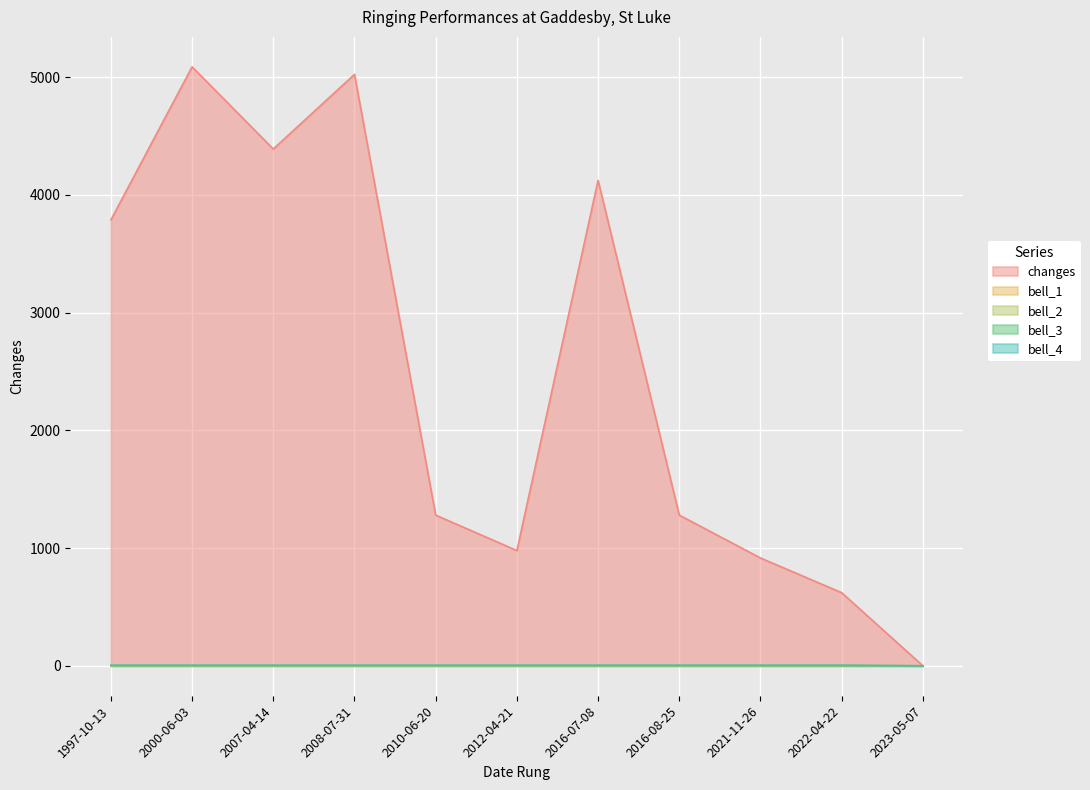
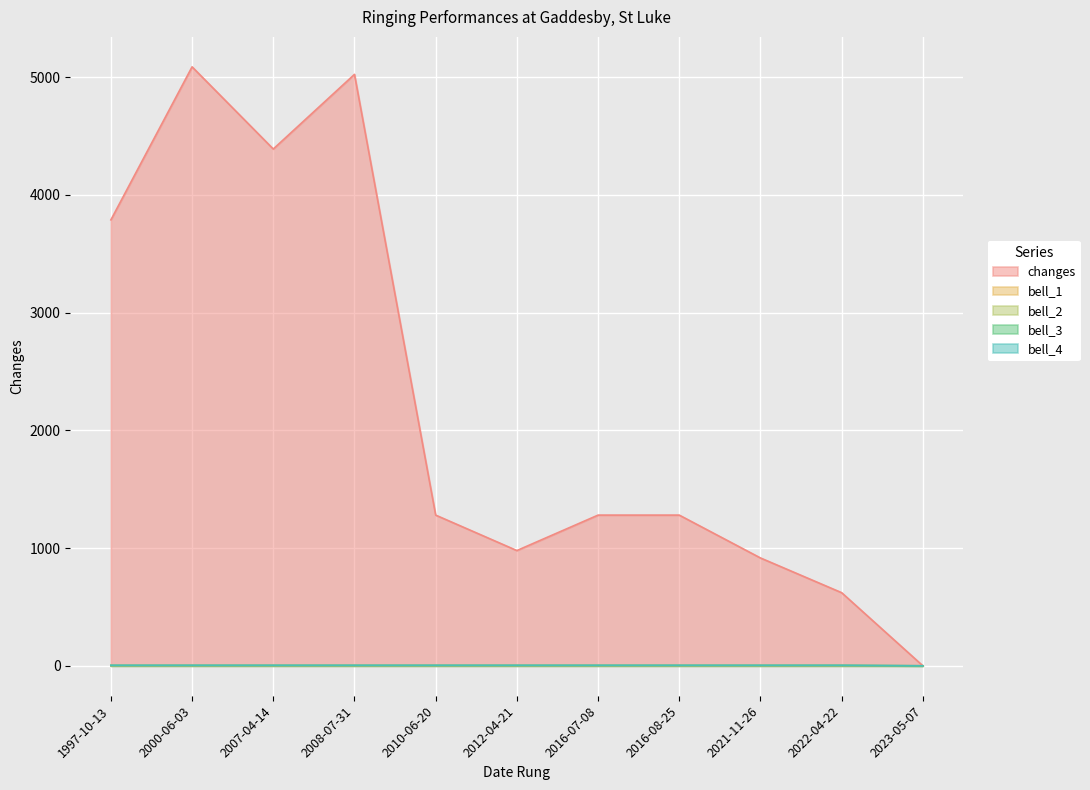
changes, 2016-07-08: 4120 -> 1280
